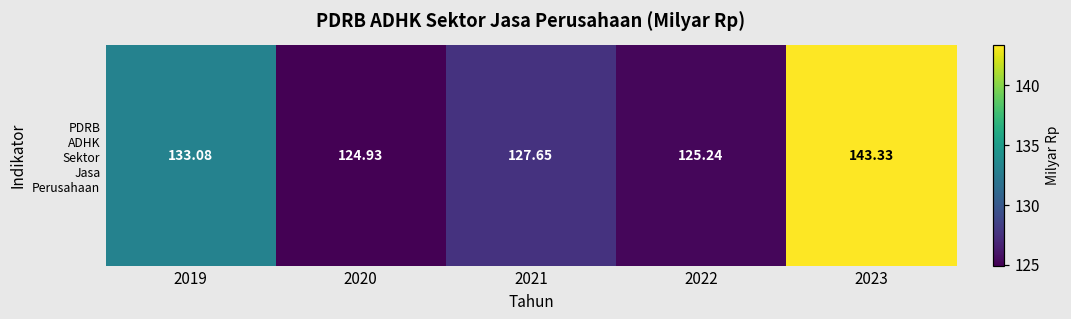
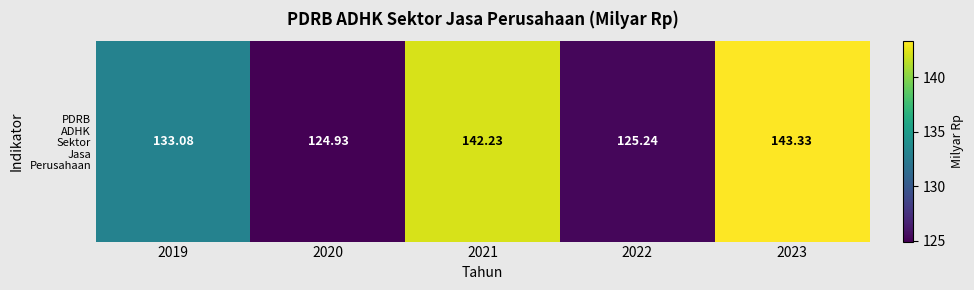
PDRB ADHK Sektor Jasa Perusahaan, 2021: 127.65 -> 142.23
